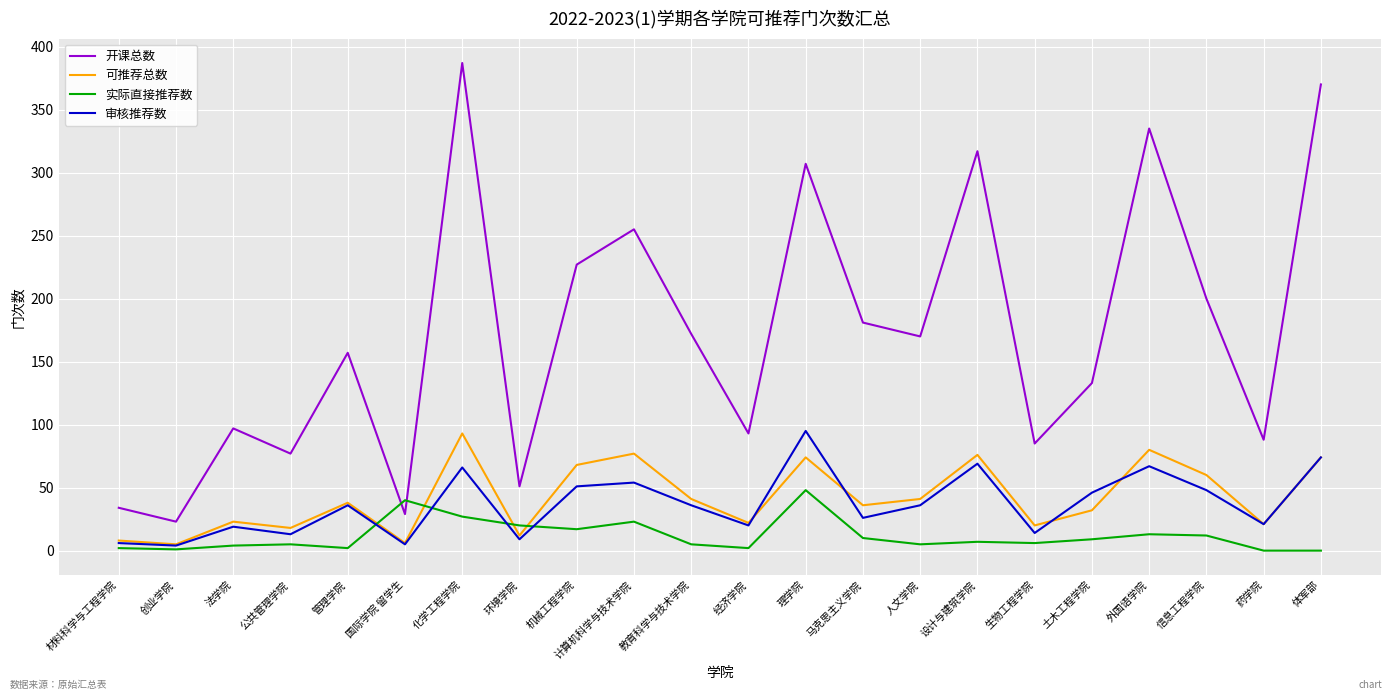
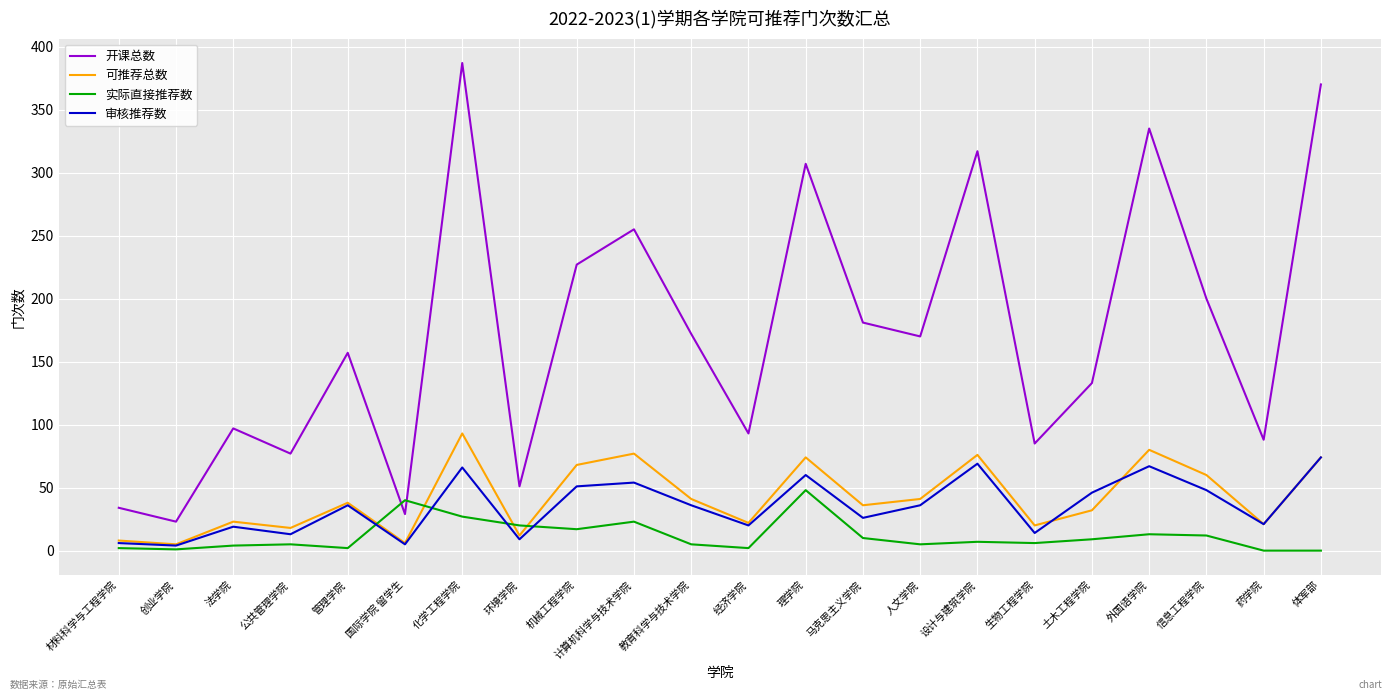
审核推荐数, 理学院: 95 -> 60
